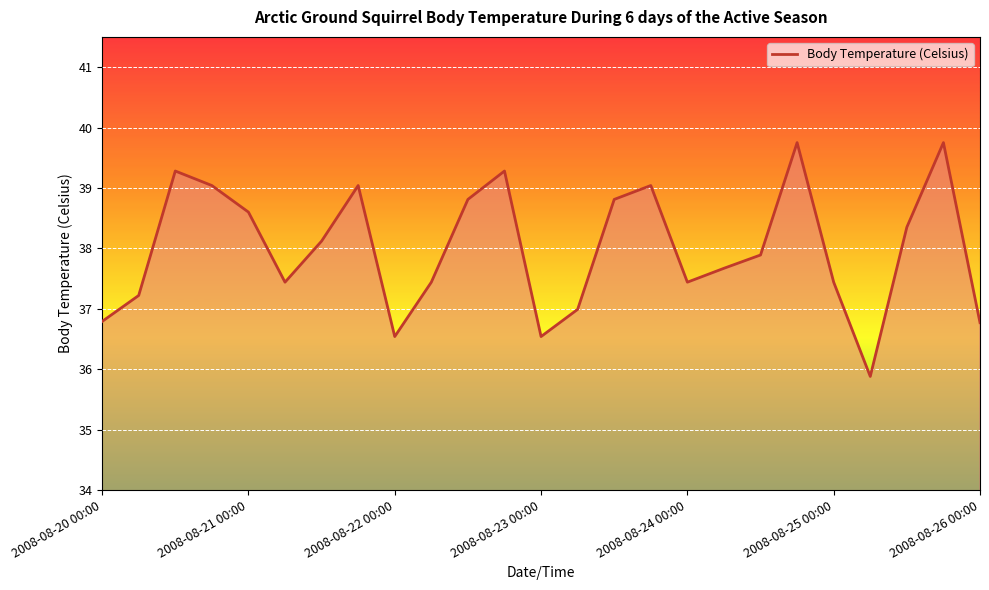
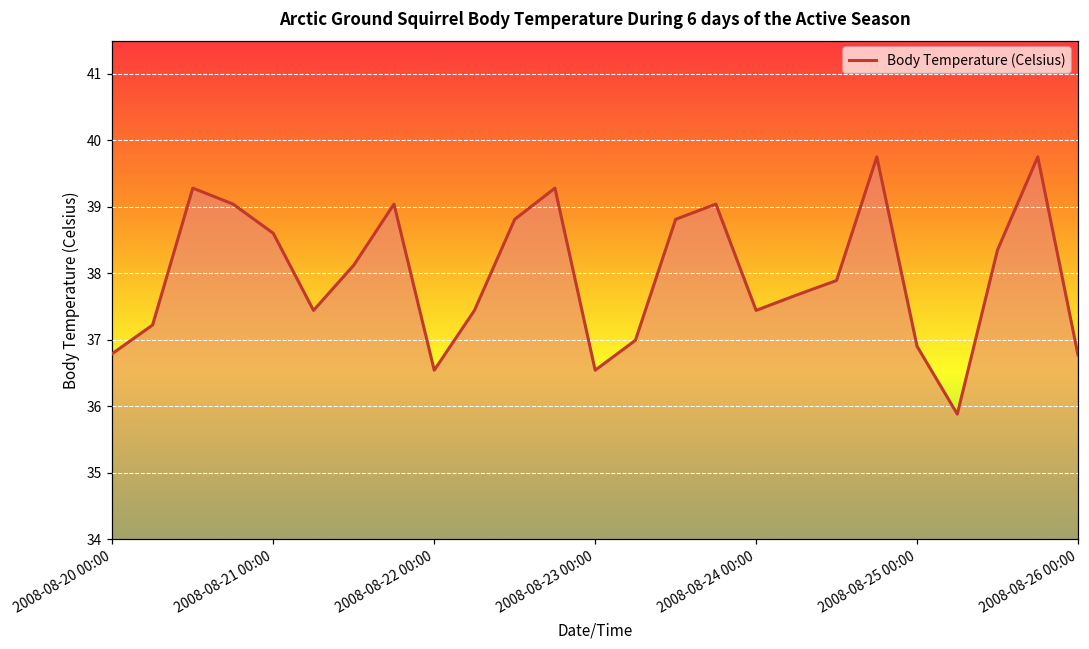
2008-08-25 00:00: 37.4 -> 36.9
